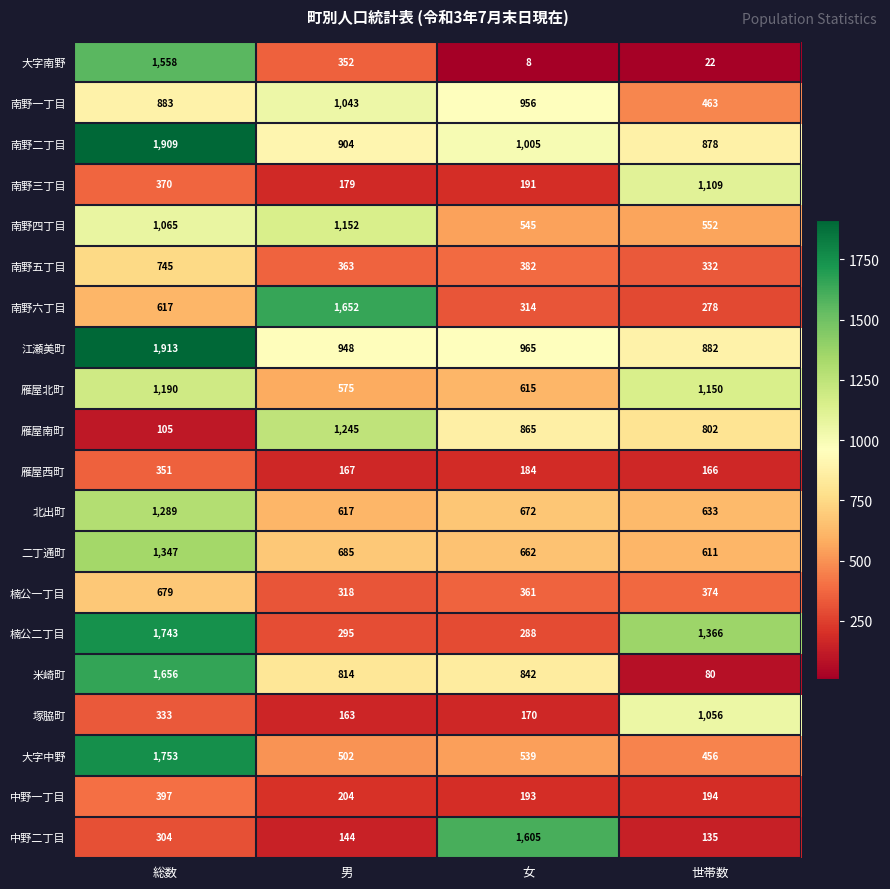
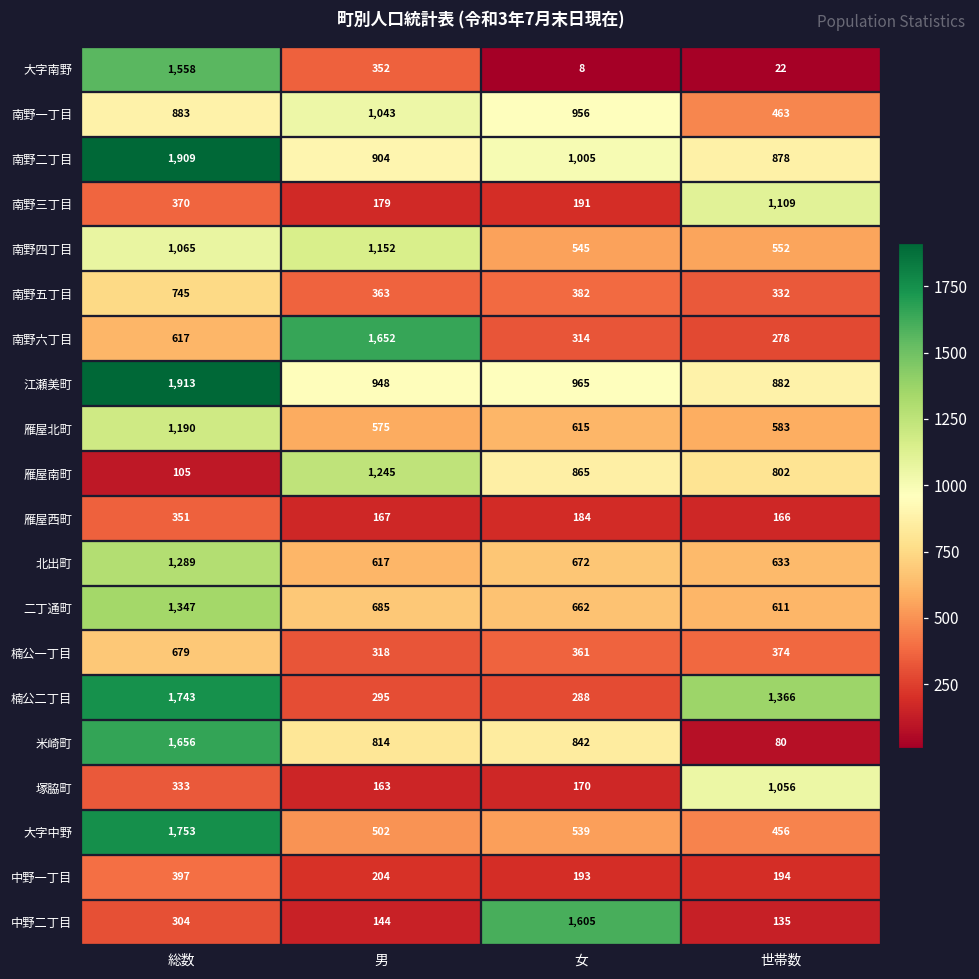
雁屋北町, 世帯数: 1,150 -> 583
